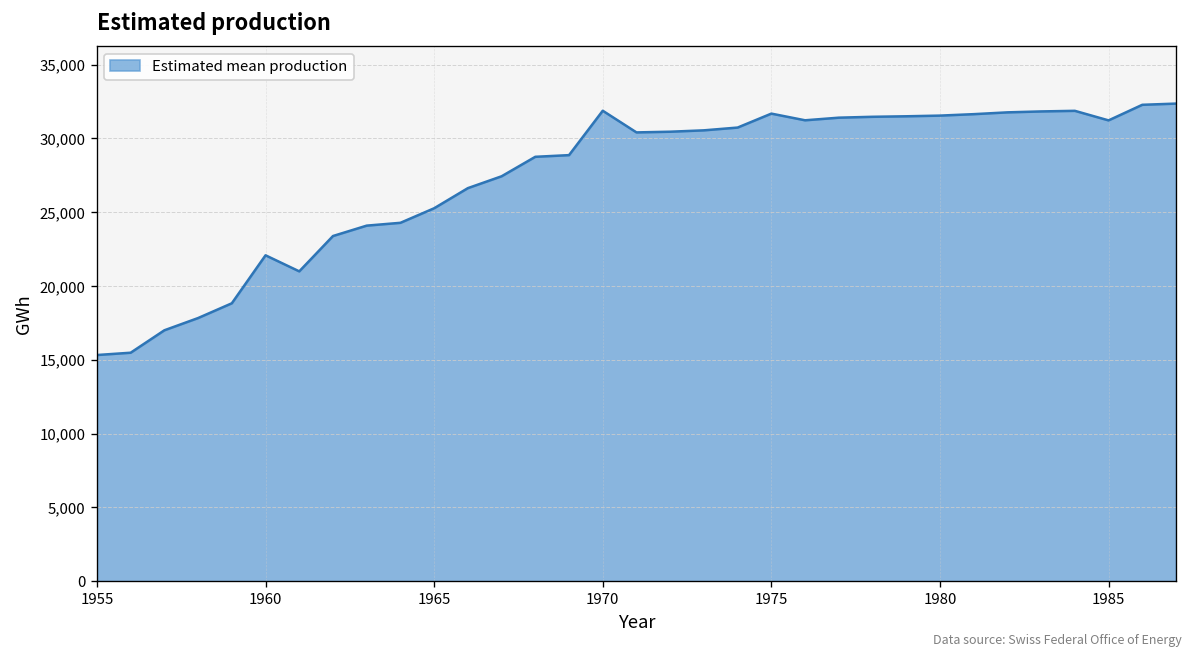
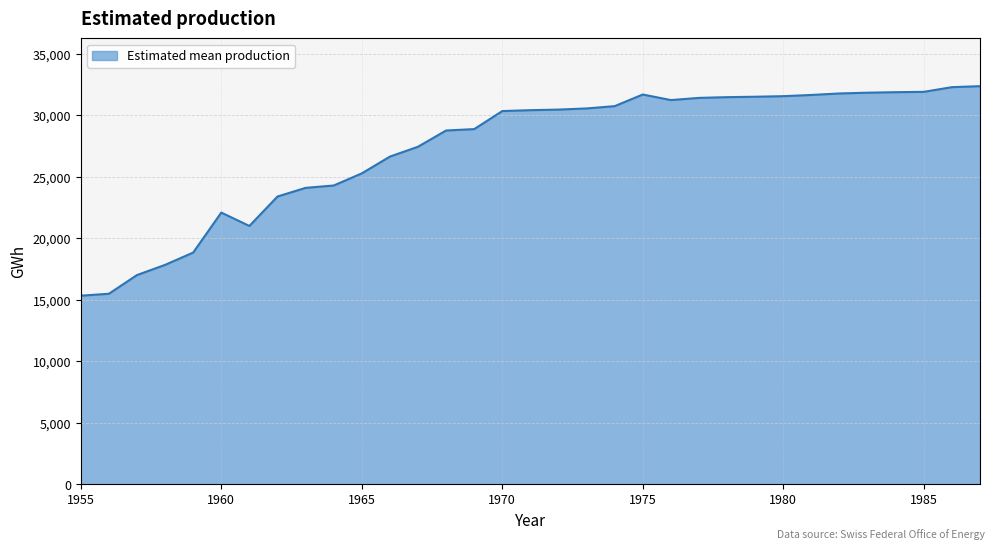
1970: 31,900 -> 30,300
1985: 31,200 -> 31,900
